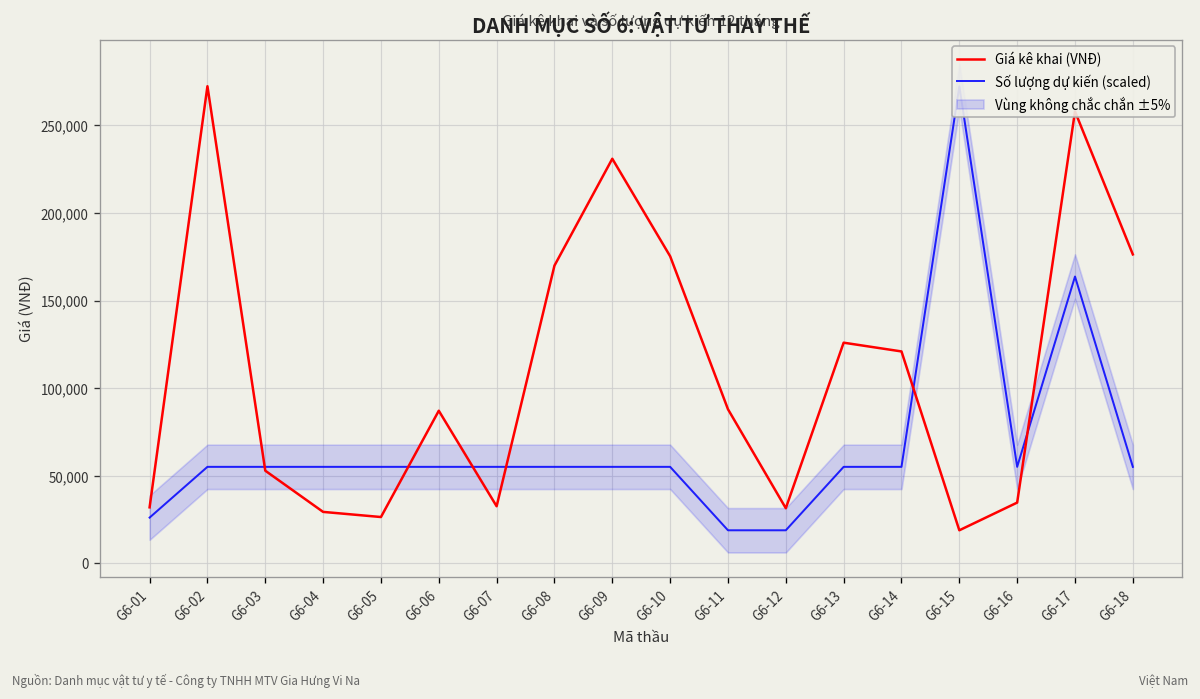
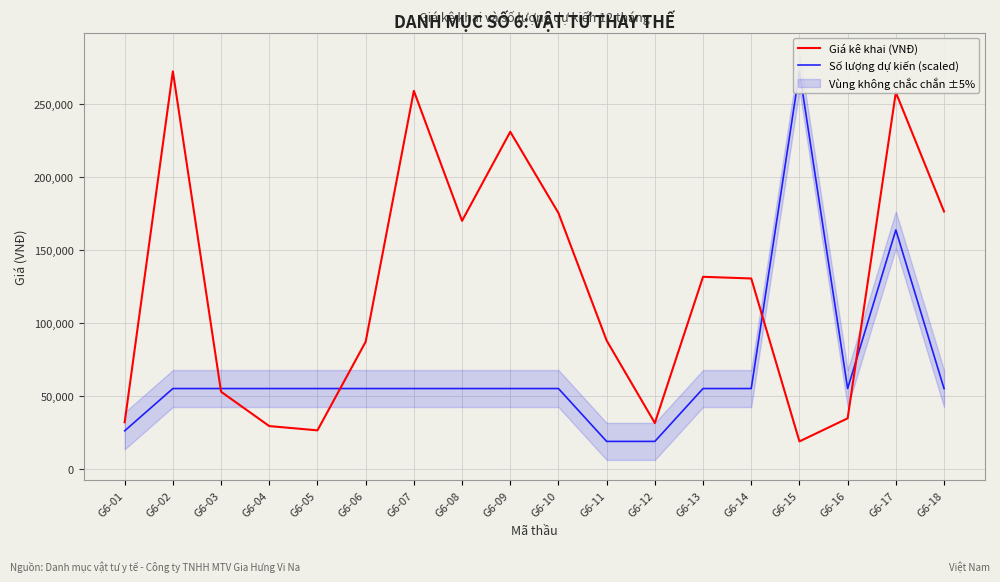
Giá kê khai (VNĐ), G6-07: 33,000 -> 259,000
Giá kê khai (VNĐ), G6-13: 126,000 -> 132,000
Giá kê khai (VNĐ), G6-14: 121,000 -> 131,000
